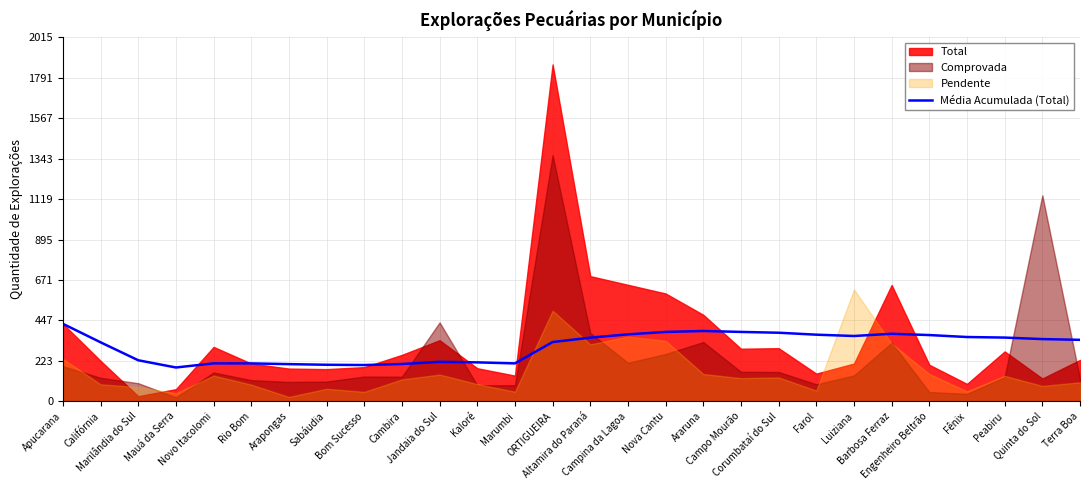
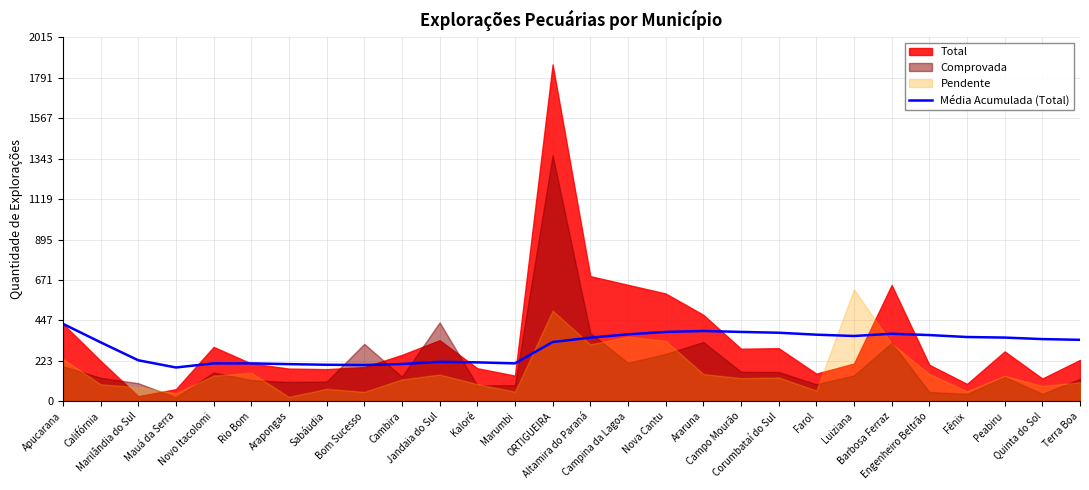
Pendente, Rio Bom: 90 -> 160
Comprovada, Bom Sucesso: 140 -> 320
Comprovada, Quinta do Sol: 1140 -> 40
